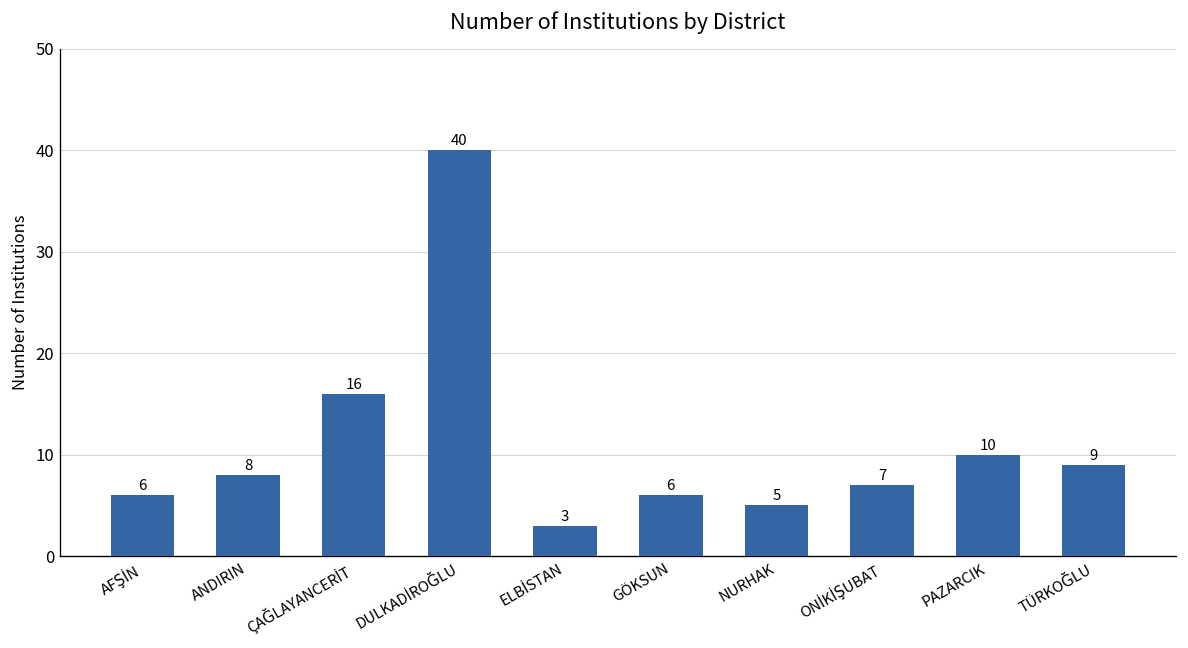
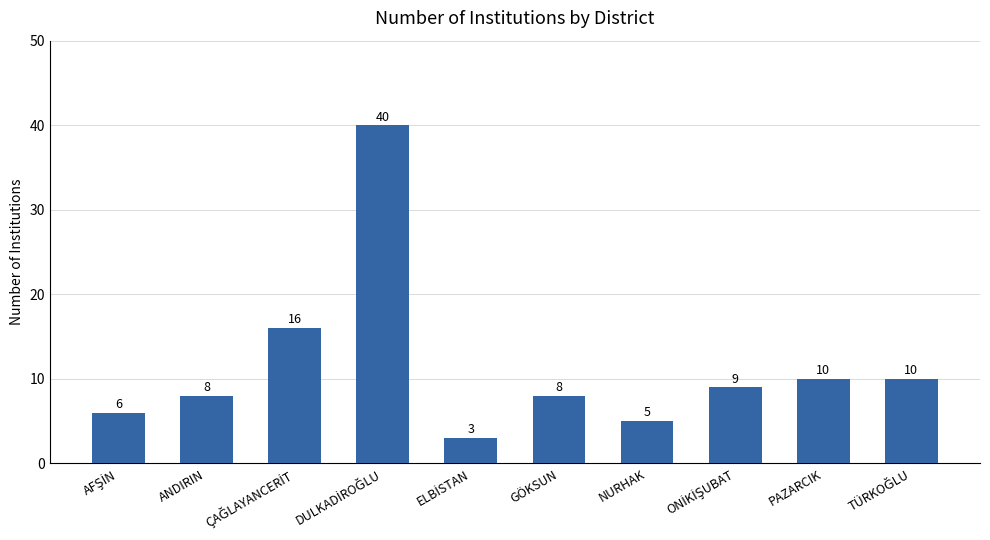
GÖKSUN: 6 -> 8
ONİKİŞUBAT: 7 -> 9
TÜRKOĞLU: 9 -> 10
